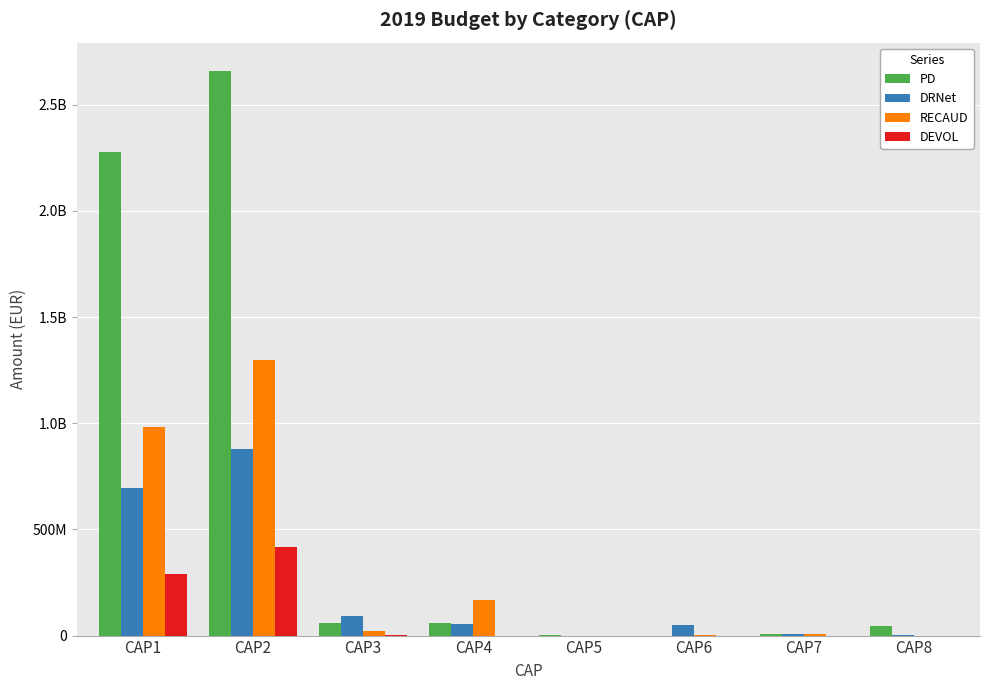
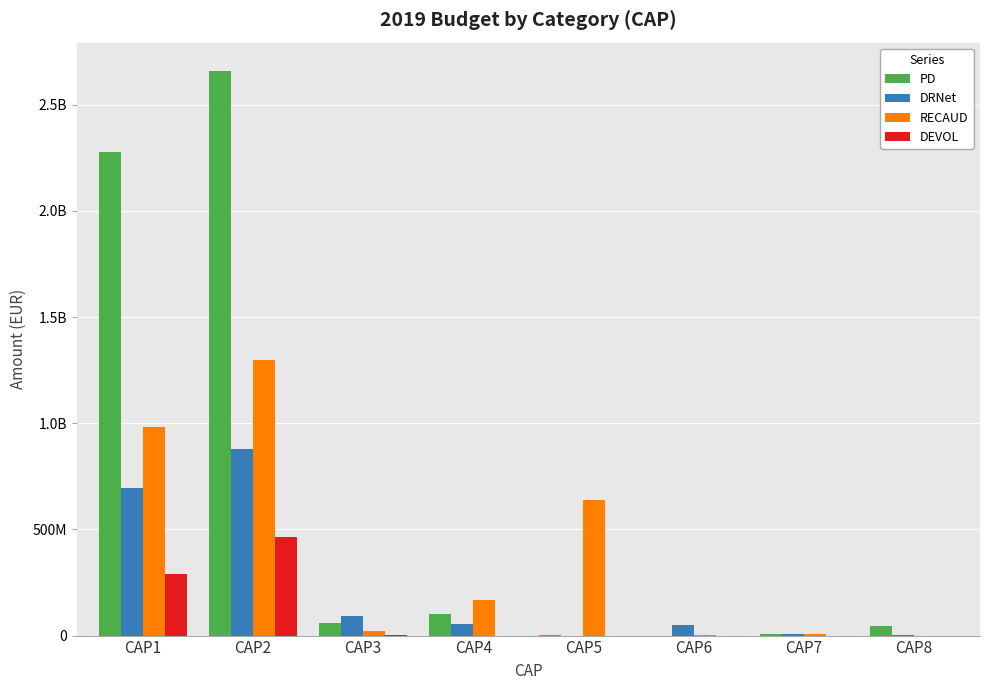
DEVOL, CAP2: 420000000 -> 470000000
PD, CAP4: 60000000 -> 100000000
RECAUD, CAP5: 0 -> 640000000
